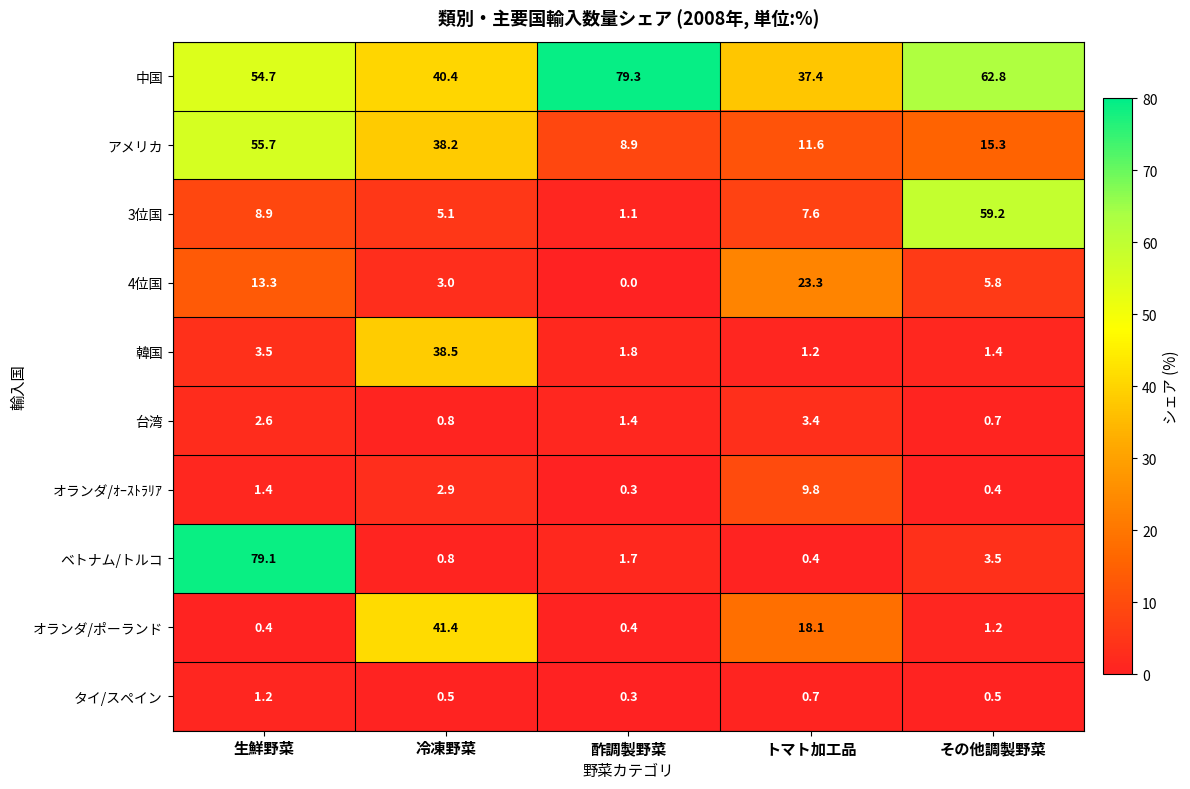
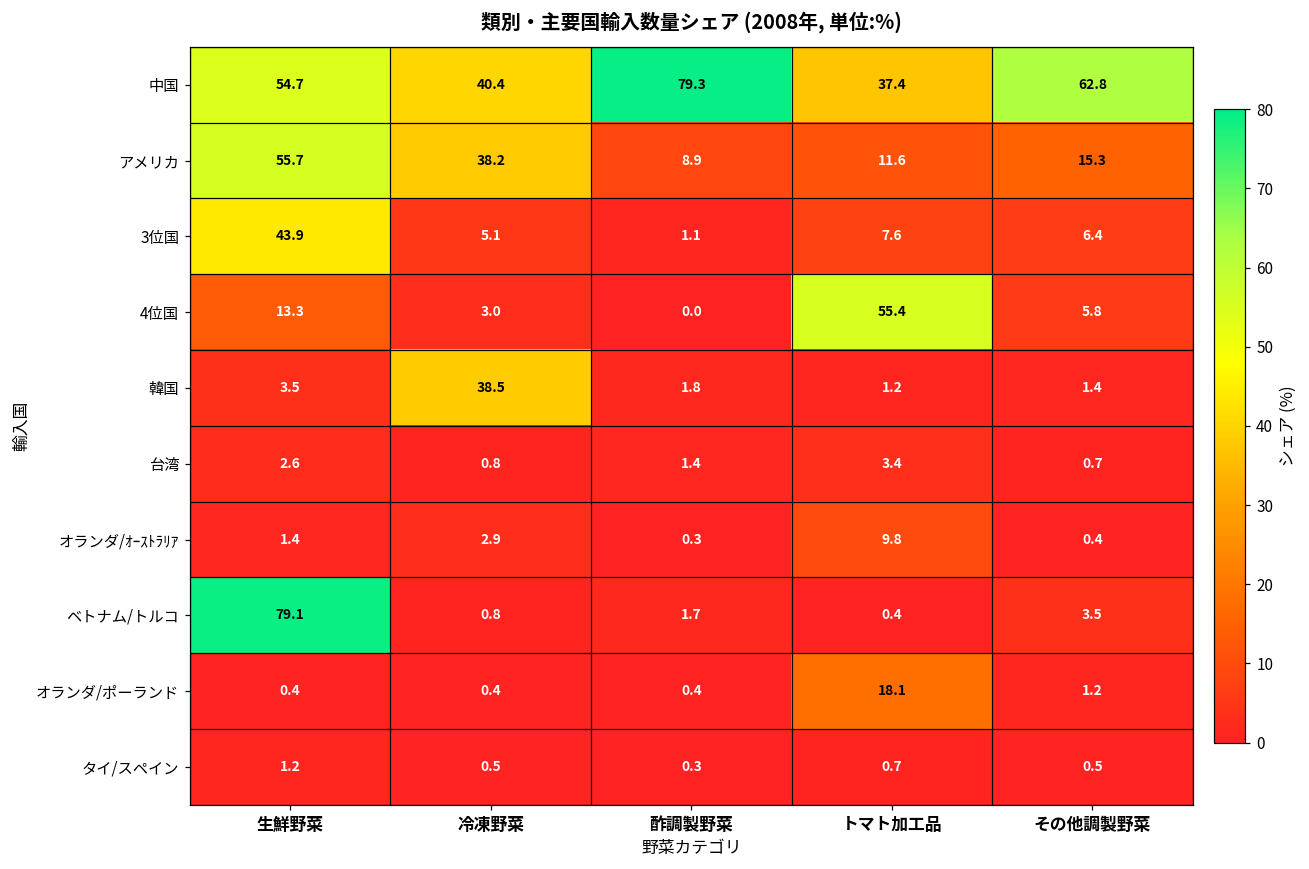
3位国, 生鮮野菜: 8.9 -> 43.9
3位国, その他調製野菜: 59.2 -> 6.4
4位国, トマト加工品: 23.3 -> 55.4
オランダ/ポーランド, 冷凍野菜: 41.4 -> 0.4
